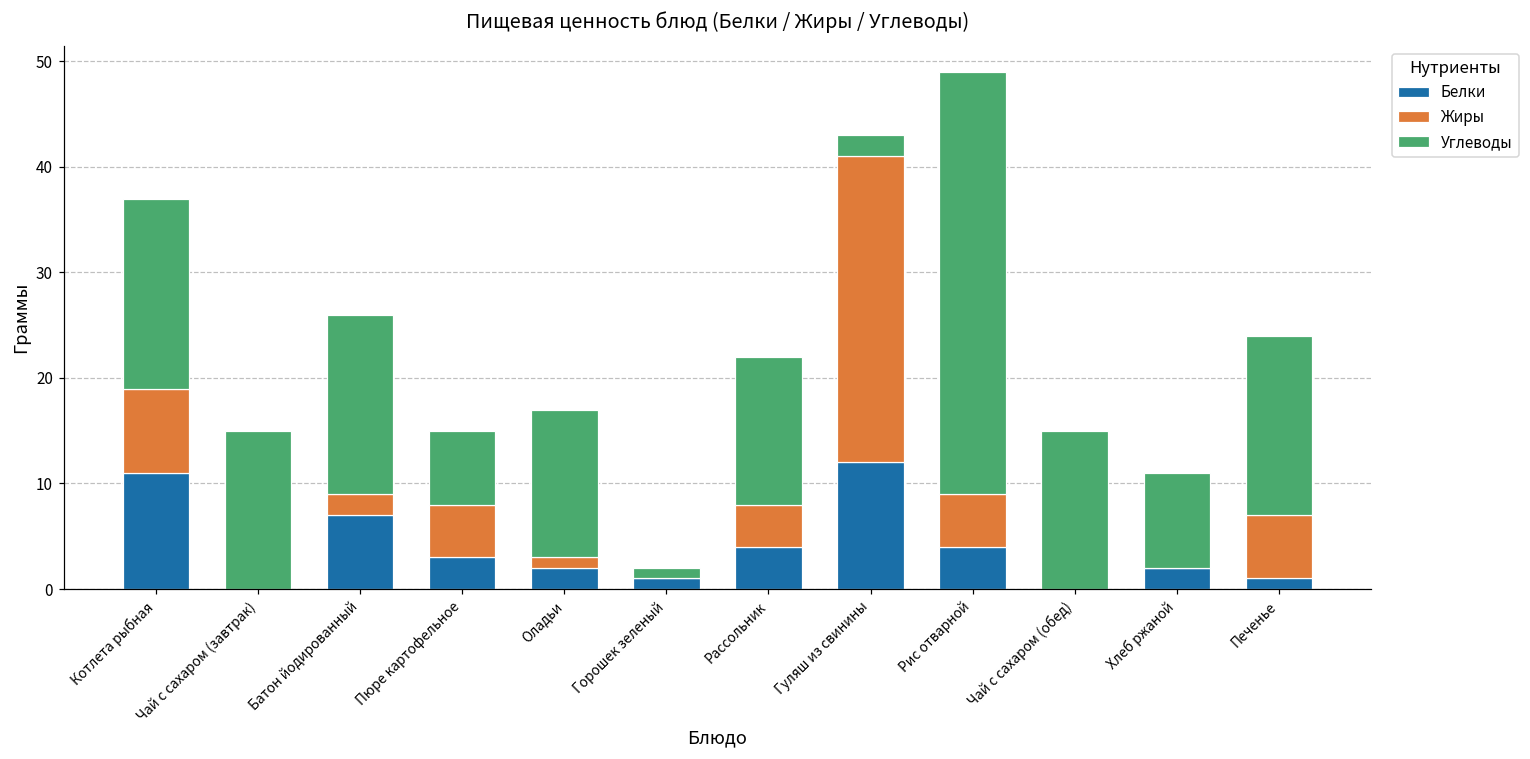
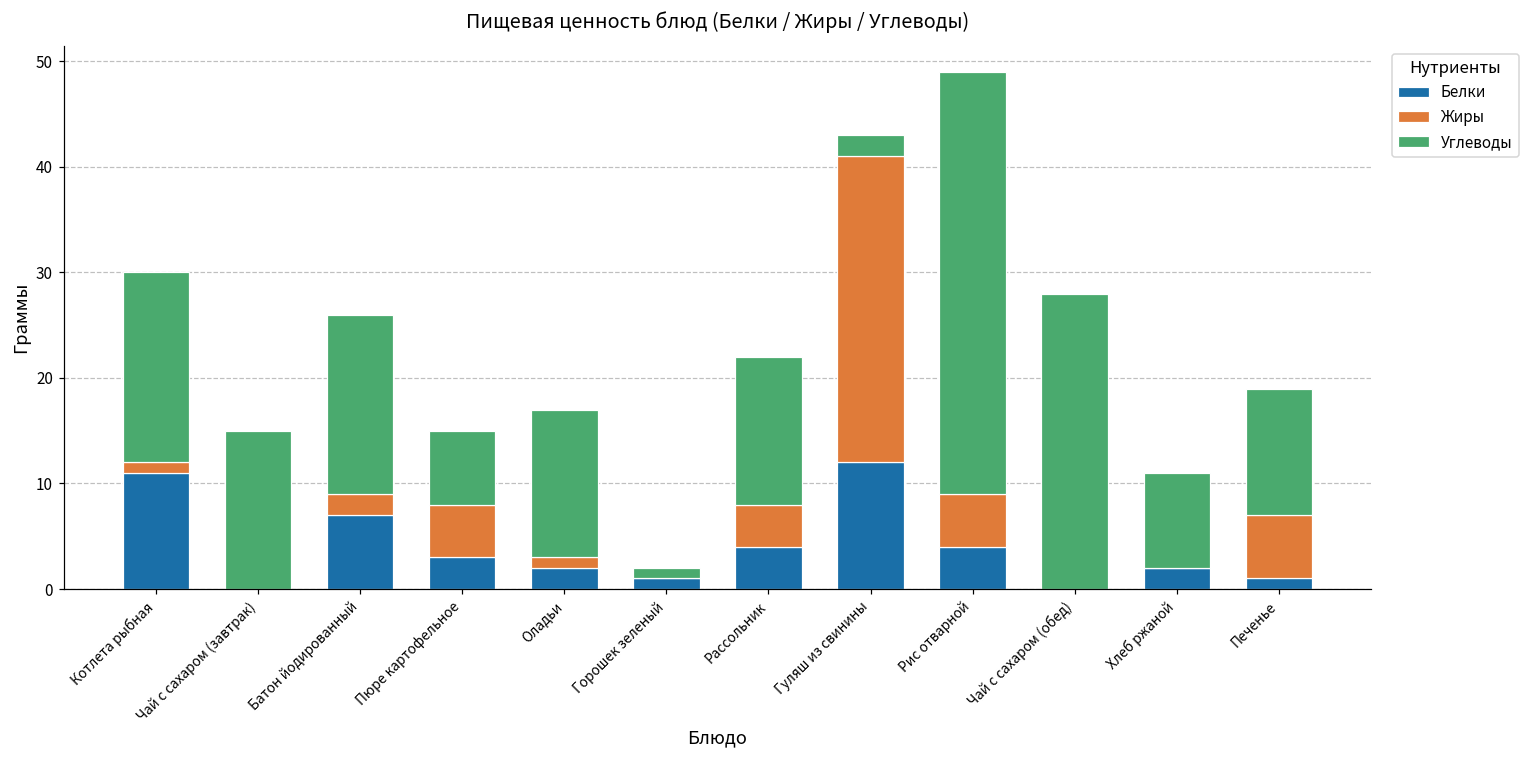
Жиры, Котлета рыбная: 8 -> 1
Углеводы, Чай с сахаром (обед): 15 -> 28
Углеводы, Печенье: 17 -> 12
